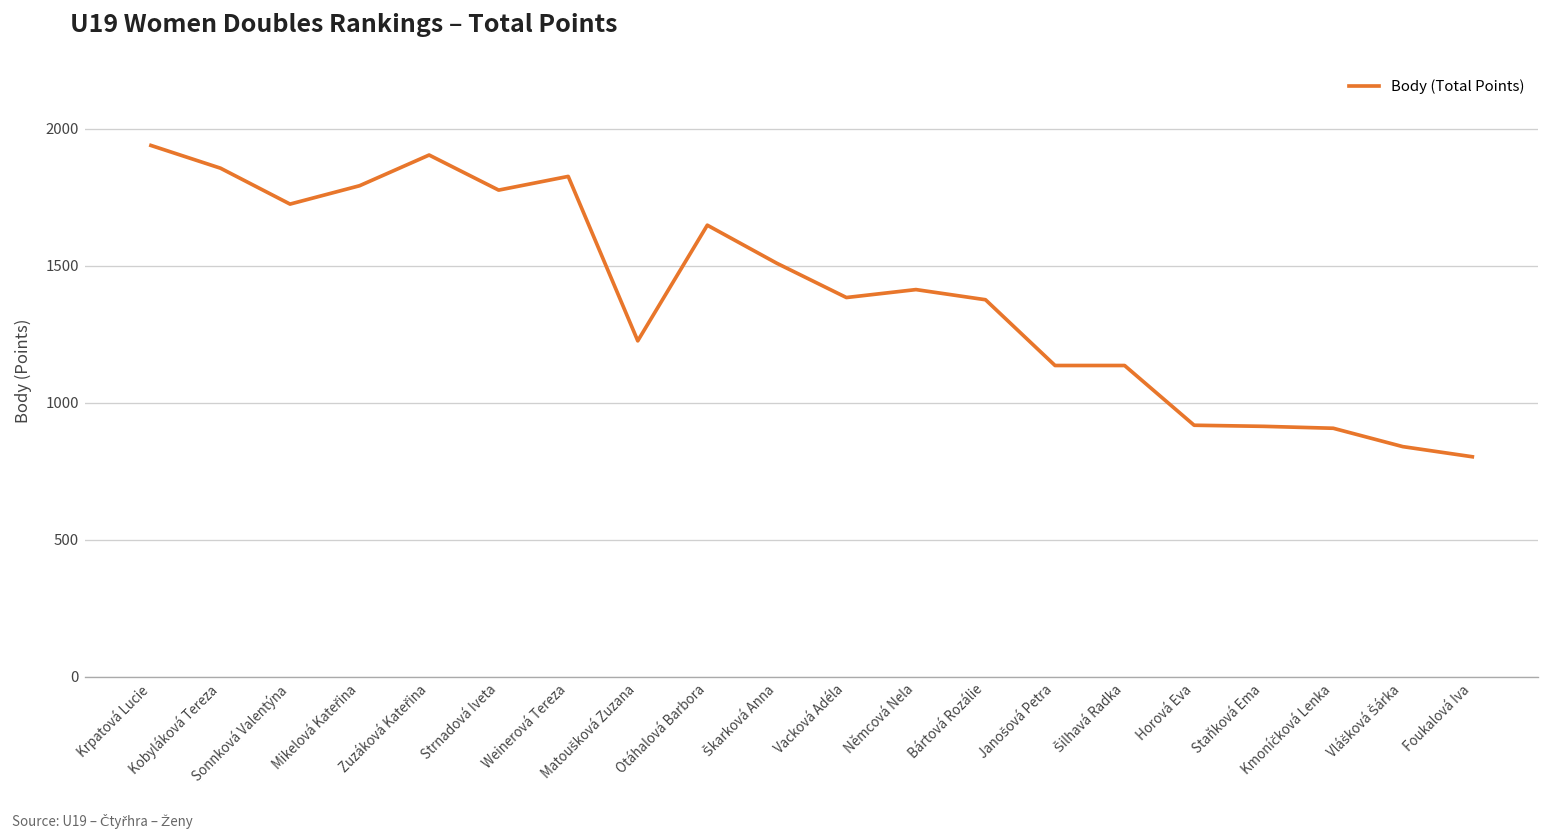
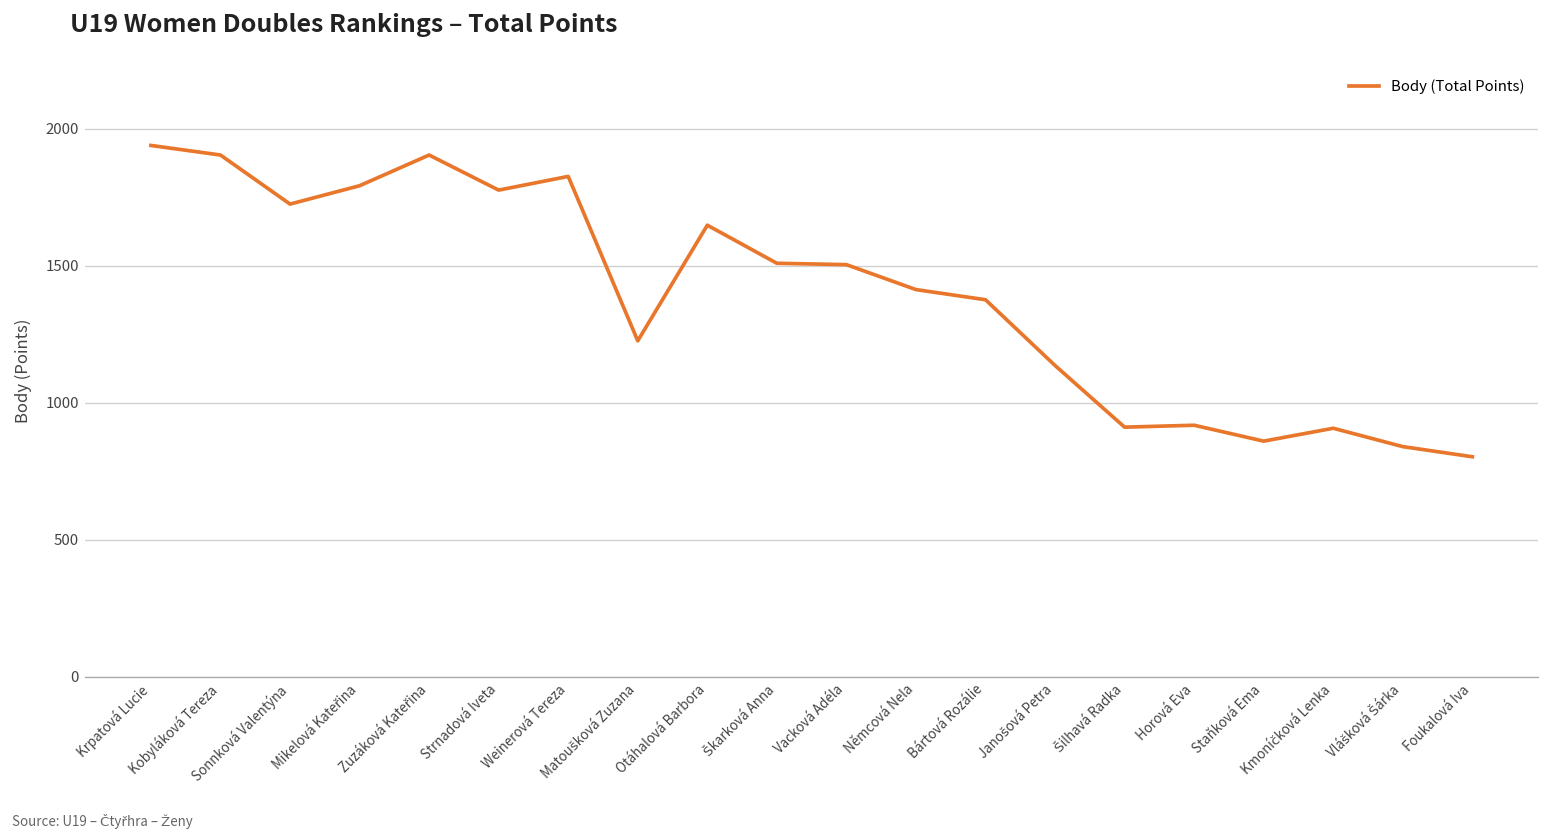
Kobyláková Tereza: 1860 -> 1900
Vacková Adéla: 1380 -> 1500
Šilhavá Radka: 1140 -> 910
Staňková Ema: 910 -> 860
